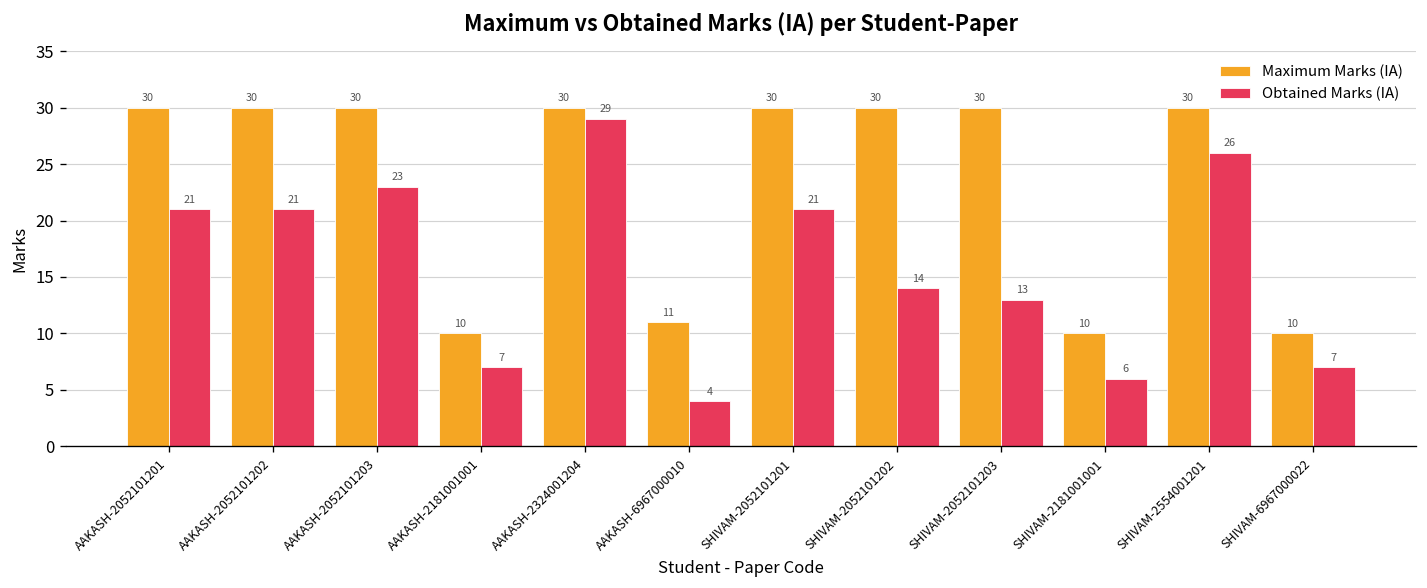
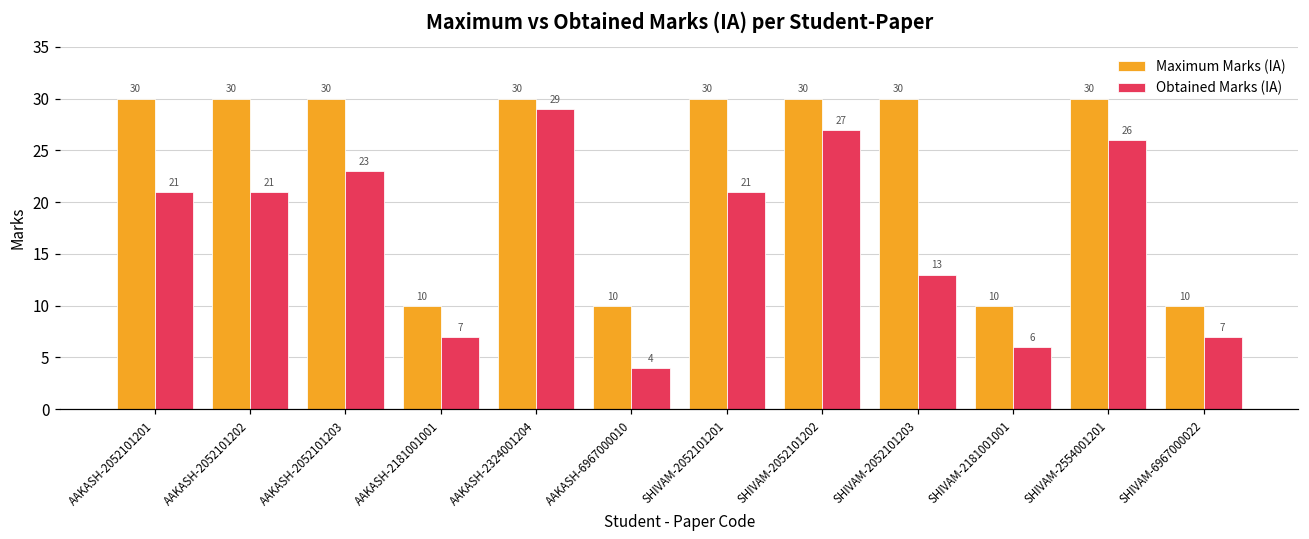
Maximum Marks (IA), AAKASH-6967000010: 11 -> 10
Obtained Marks (IA), SHIVAM-2052101202: 14 -> 27
